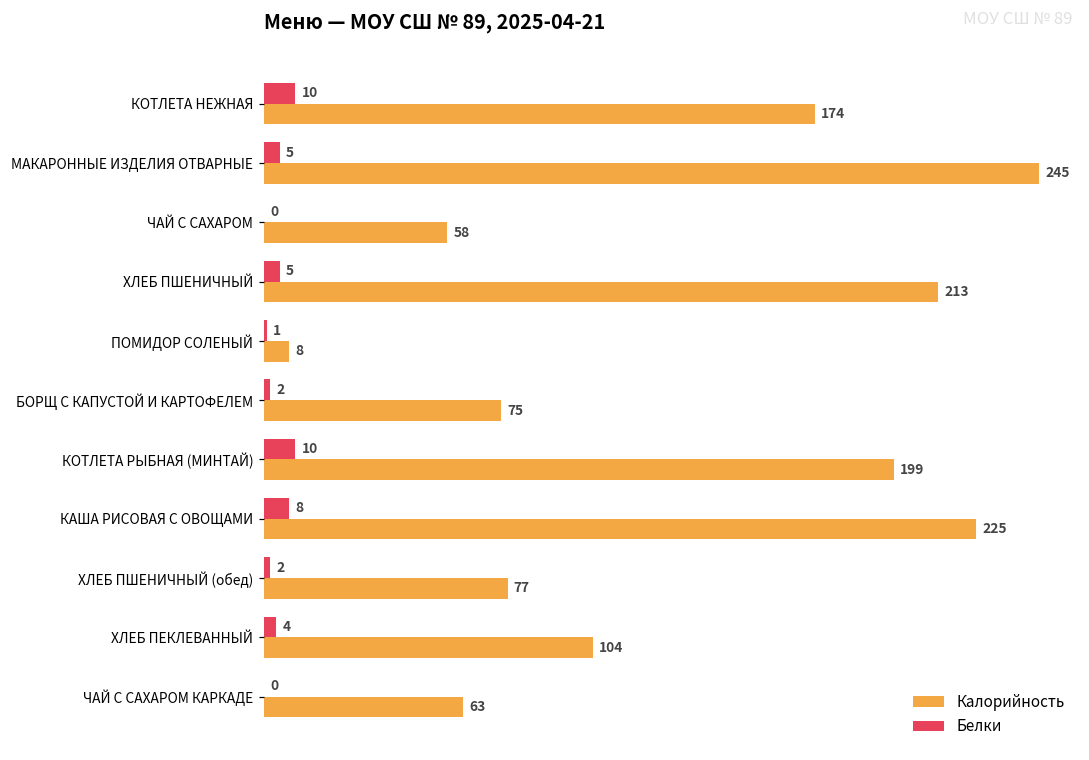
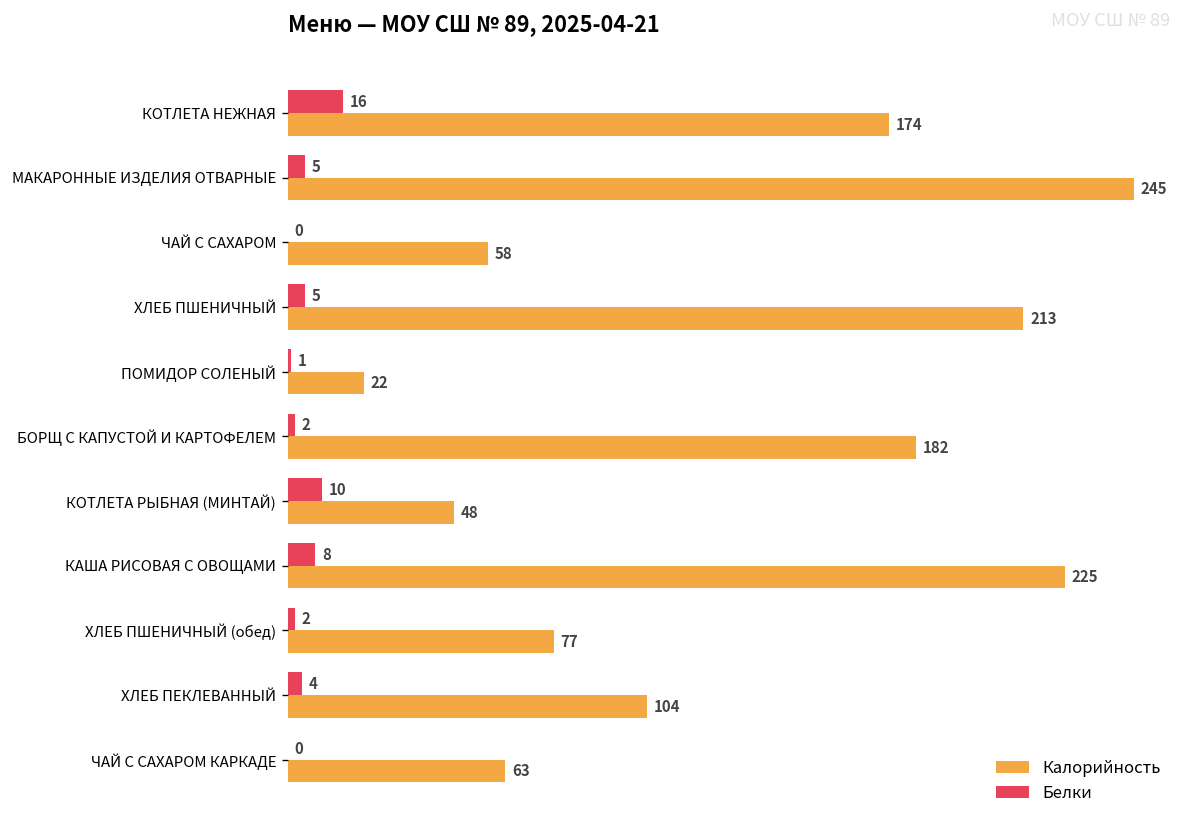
Белки, КОТЛЕТА НЕЖНАЯ: 10 -> 16
Калорийность, ПОМИДОР СОЛЕНЫЙ: 8 -> 22
Калорийность, БОРЩ С КАПУСТОЙ И КАРТОФЕЛЕМ: 75 -> 182
Калорийность, КОТЛЕТА РЫБНАЯ (МИНТАЙ): 199 -> 48
